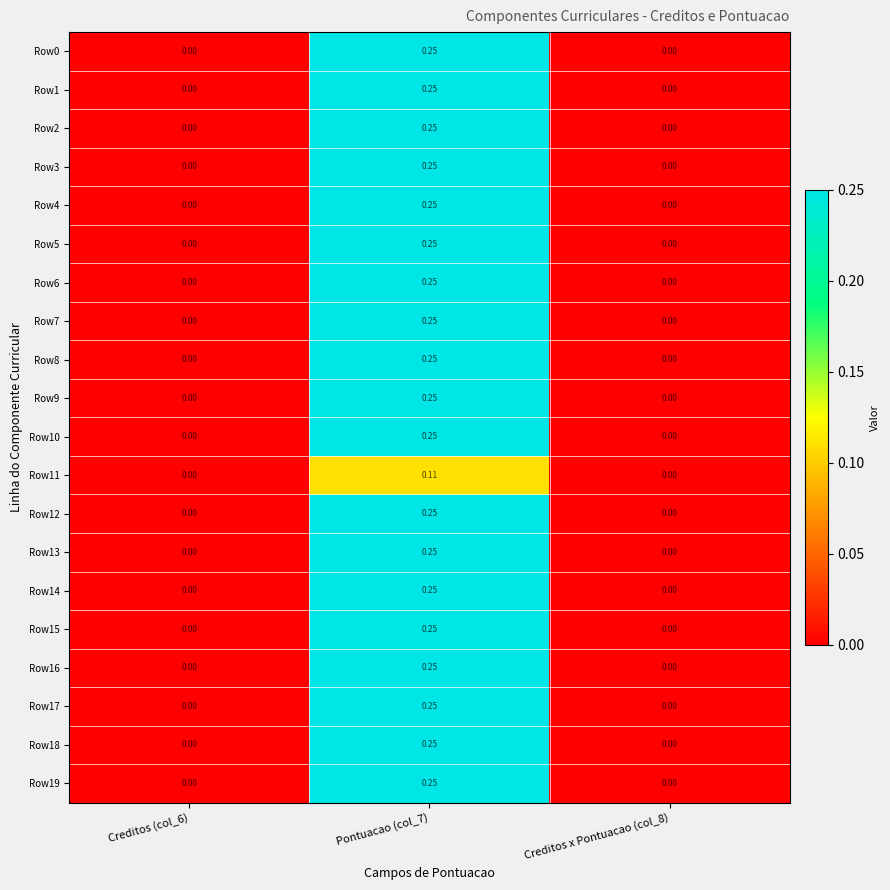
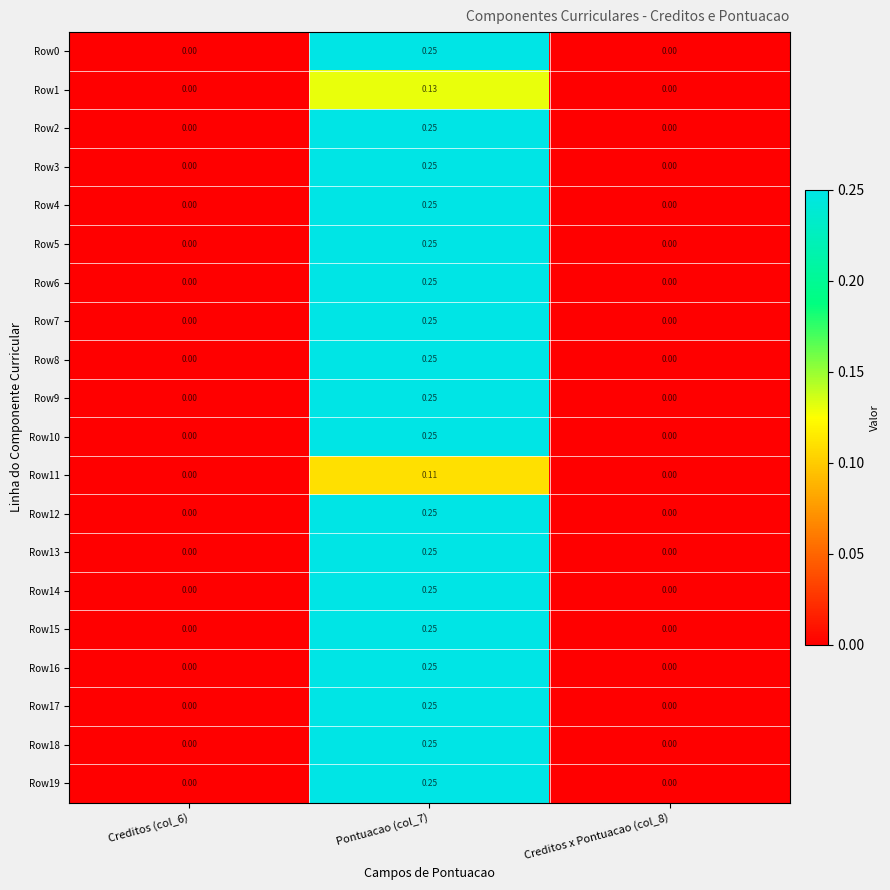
Row1, Pontuacao (col_7): 0.25 -> 0.13
